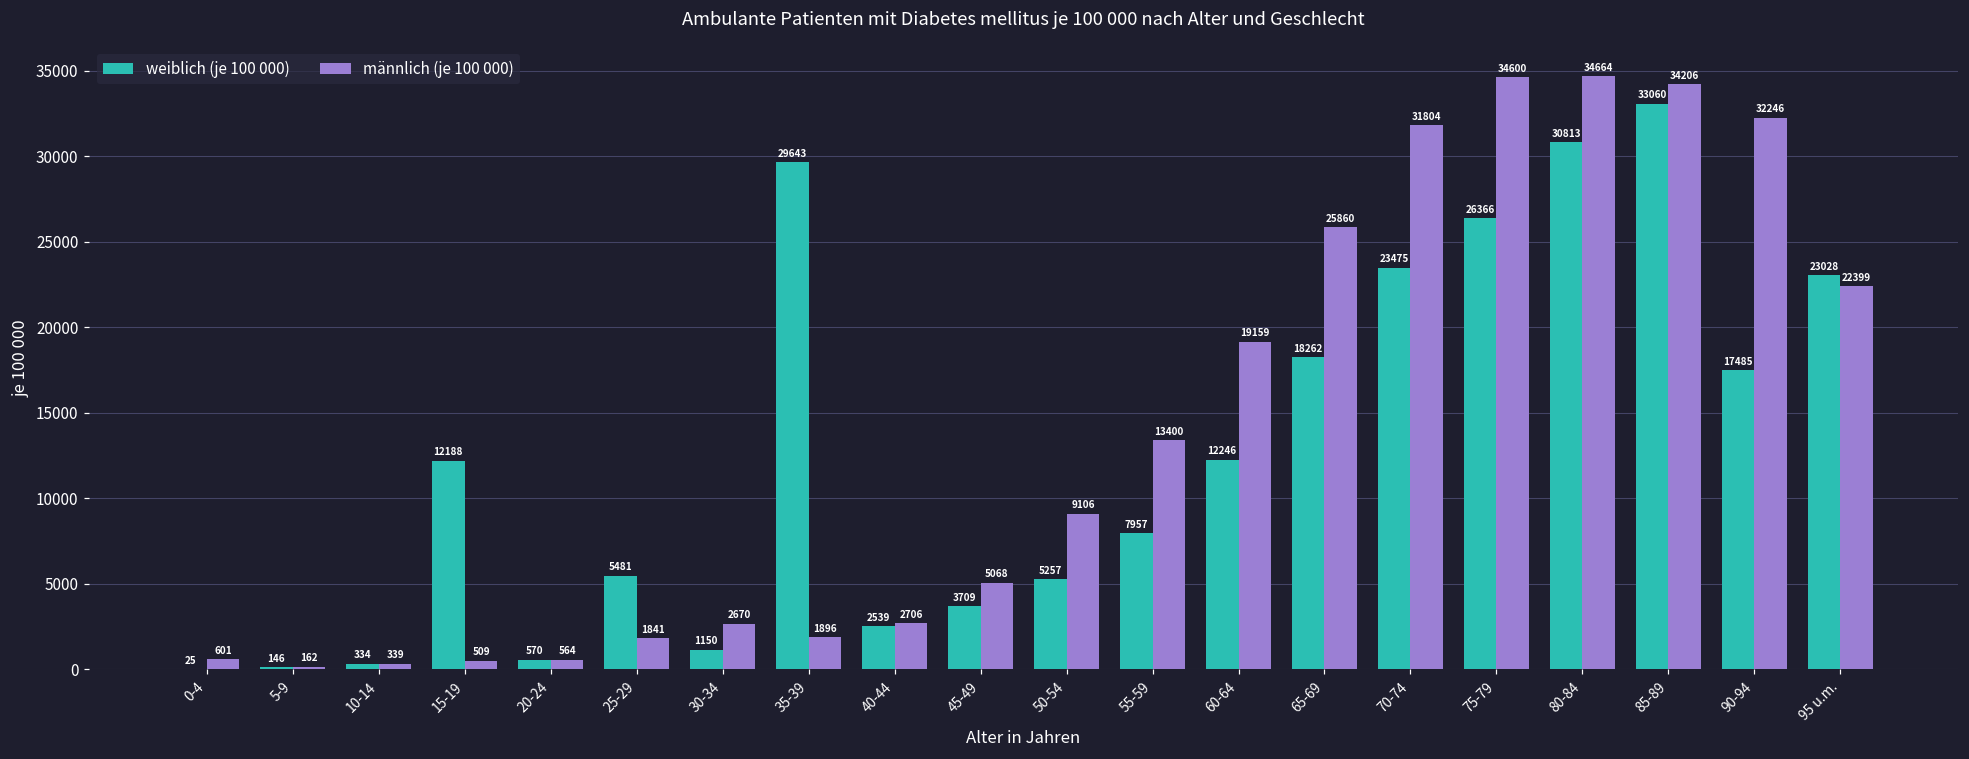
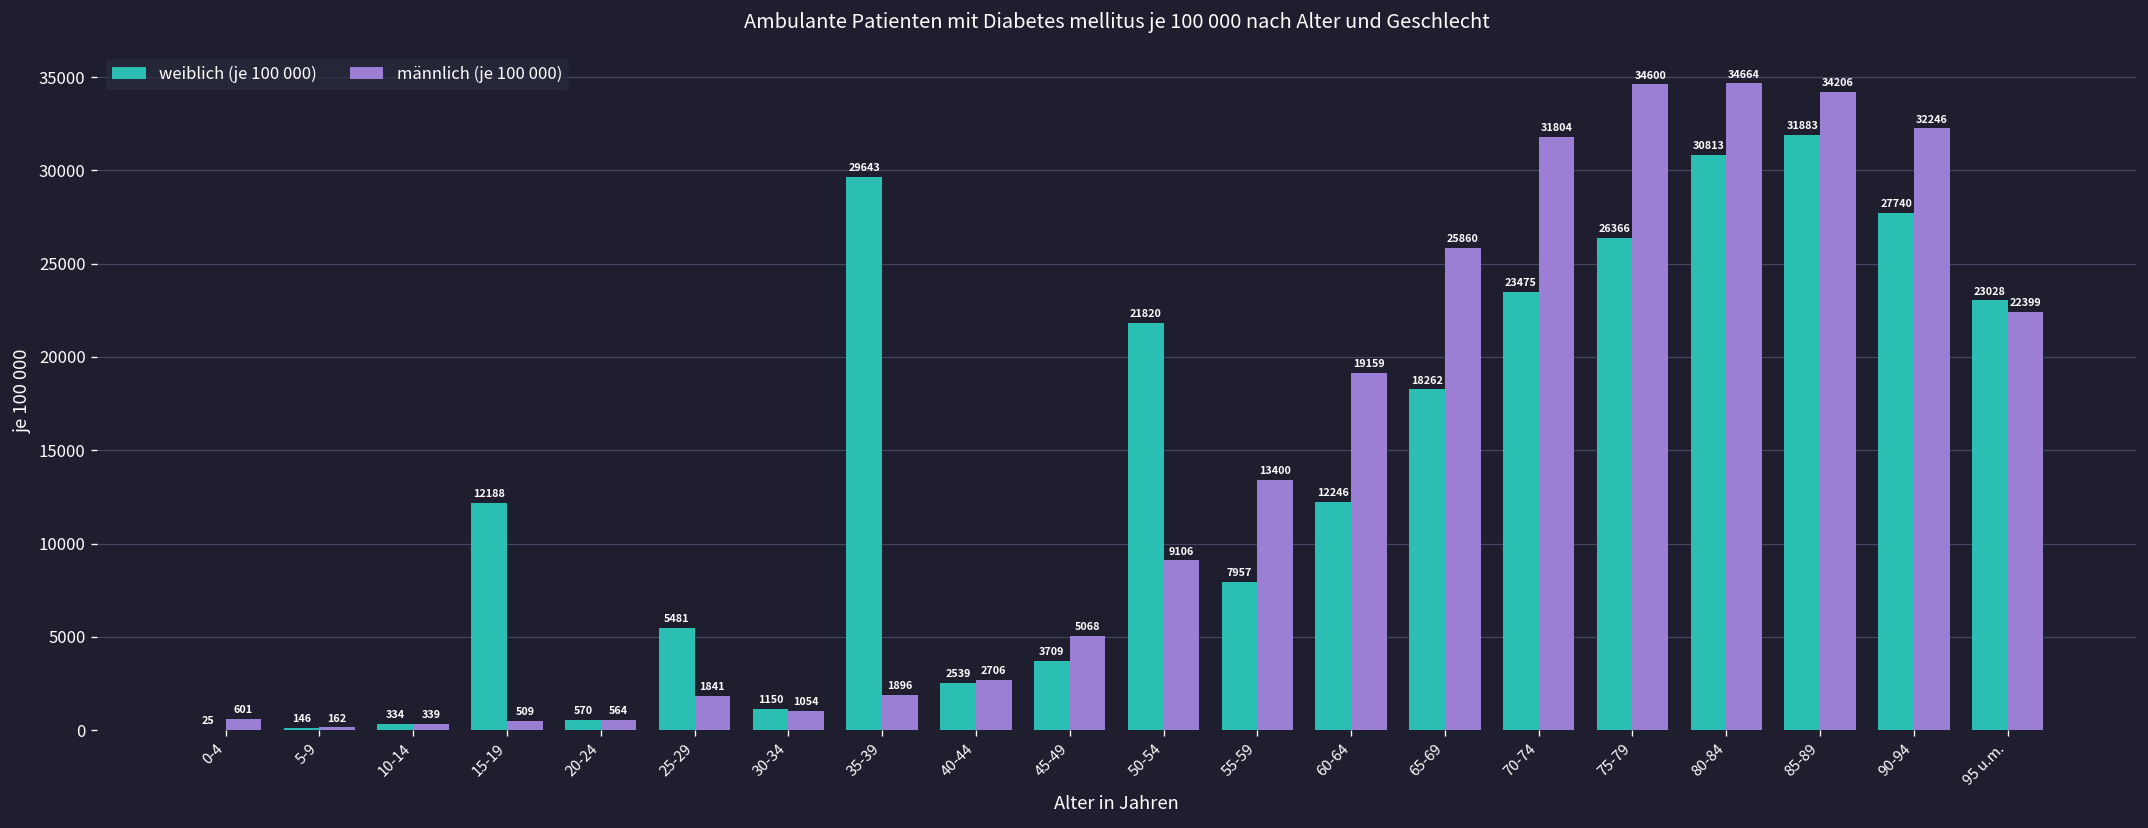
männlich (je 100 000), 30-34: 2670 -> 1054
weiblich (je 100 000), 50-54: 5257 -> 21820
weiblich (je 100 000), 85-89: 33060 -> 31883
weiblich (je 100 000), 90-94: 17485 -> 27740
